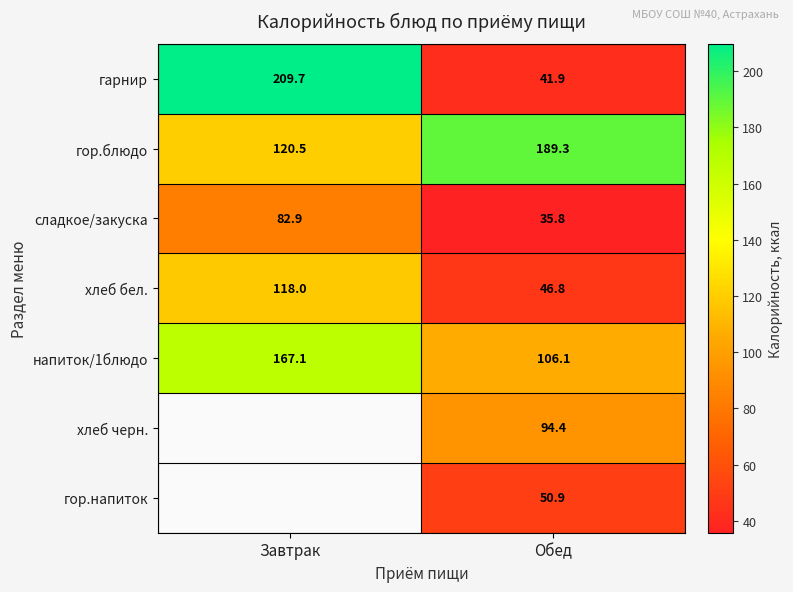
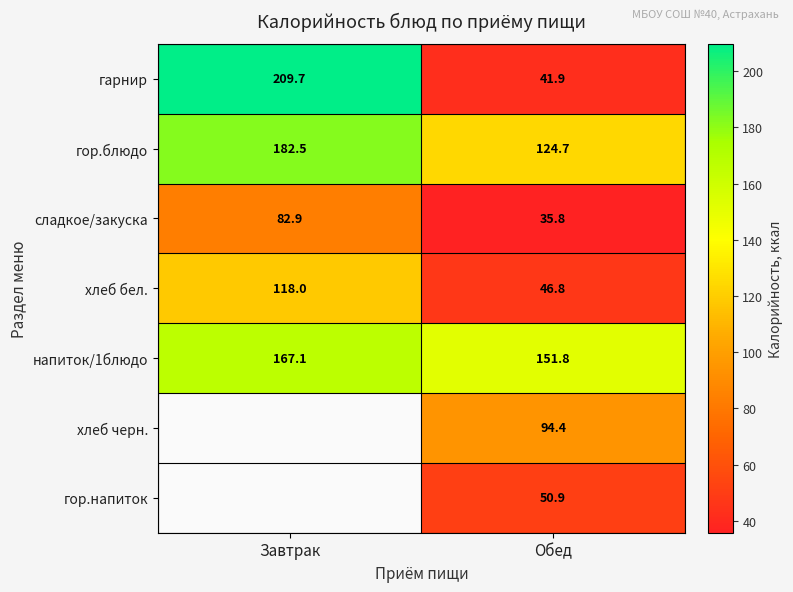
гор.блюдо, Завтрак: 120.5 -> 182.5
гор.блюдо, Обед: 189.3 -> 124.7
напиток/1блюдо, Обед: 106.1 -> 151.8
